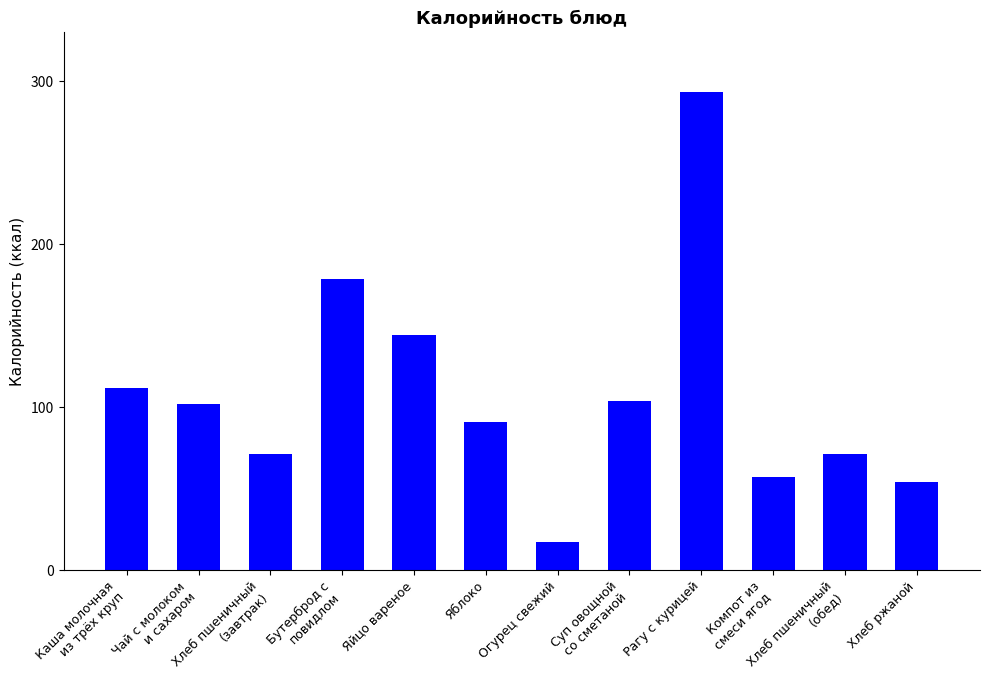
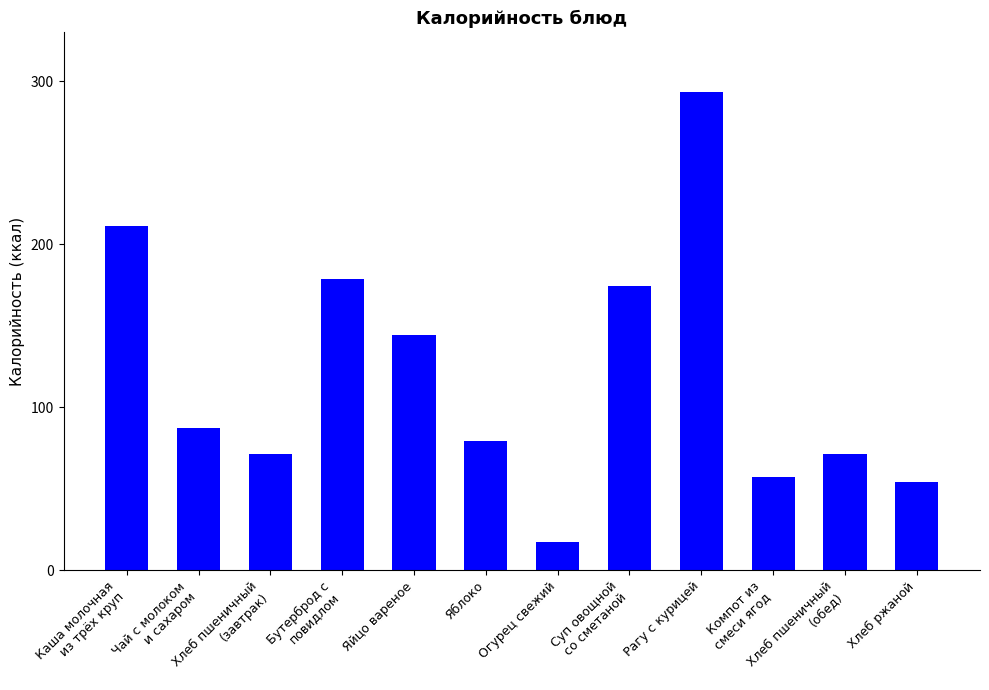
Каша молочная из трёх круп: 112 -> 211
Чай с молоком и сахаром: 102 -> 87
Яблоко: 91 -> 80
Суп овощной со сметаной: 104 -> 174
